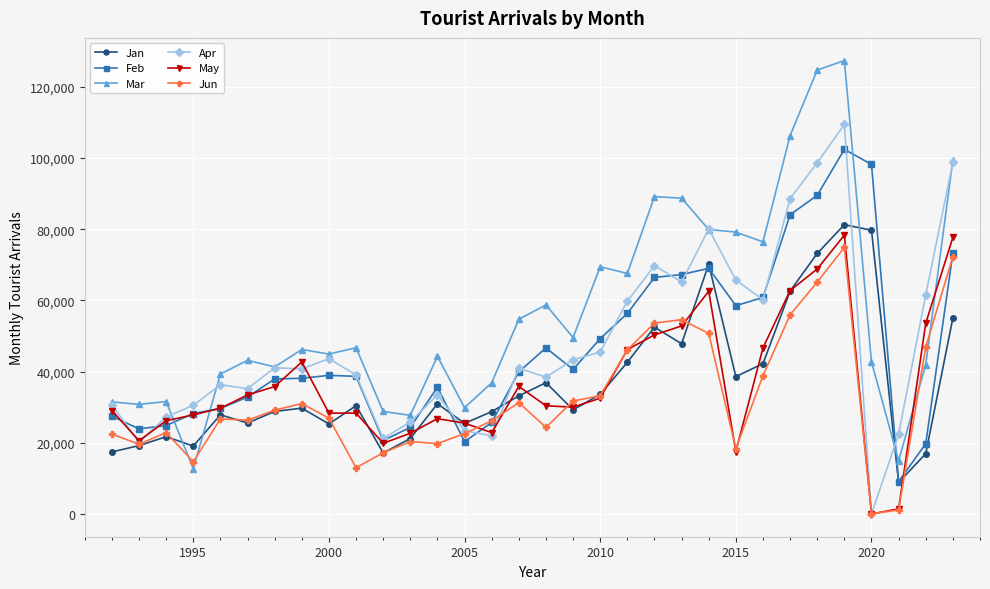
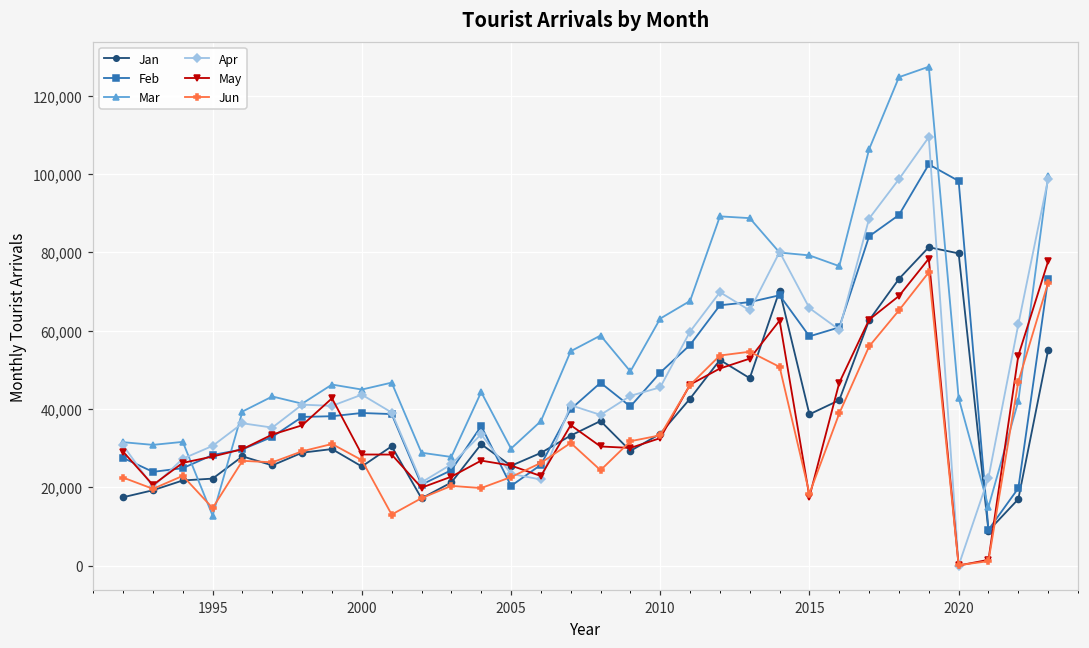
Jan, 1995: 19,000 -> 22,000
Mar, 2010: 69,000 -> 63,000
